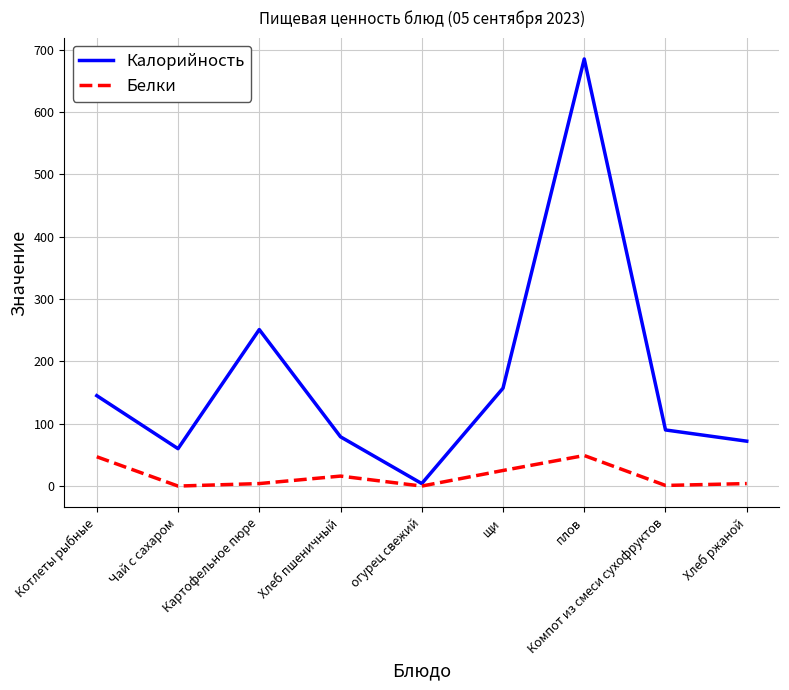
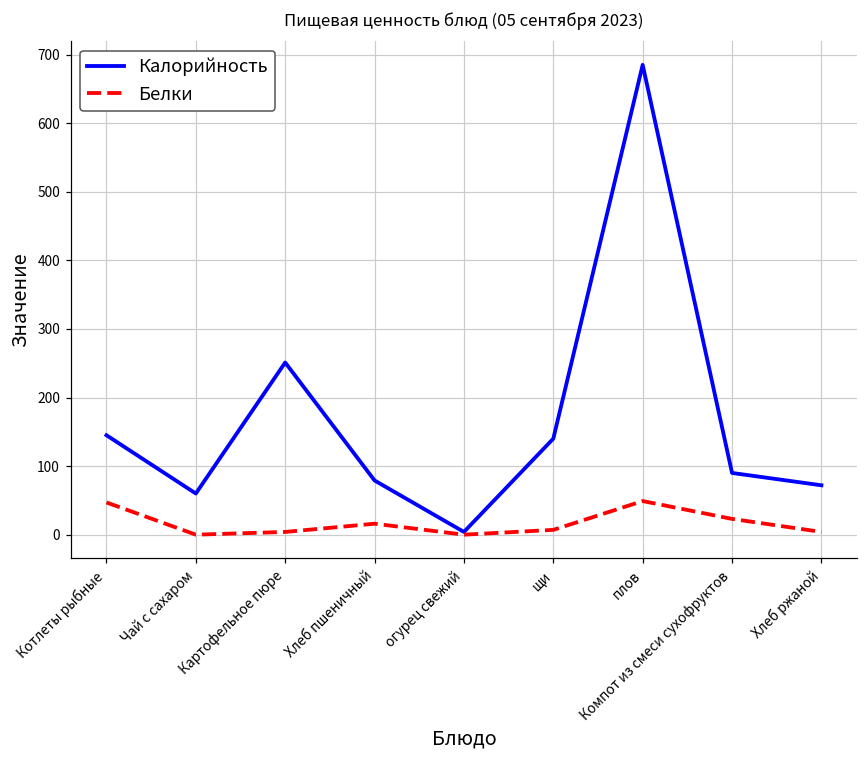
Калорийность, щи: 160 -> 140
Белки, щи: 30 -> 10
Белки, Компот из смеси сухофруктов: 0 -> 20
